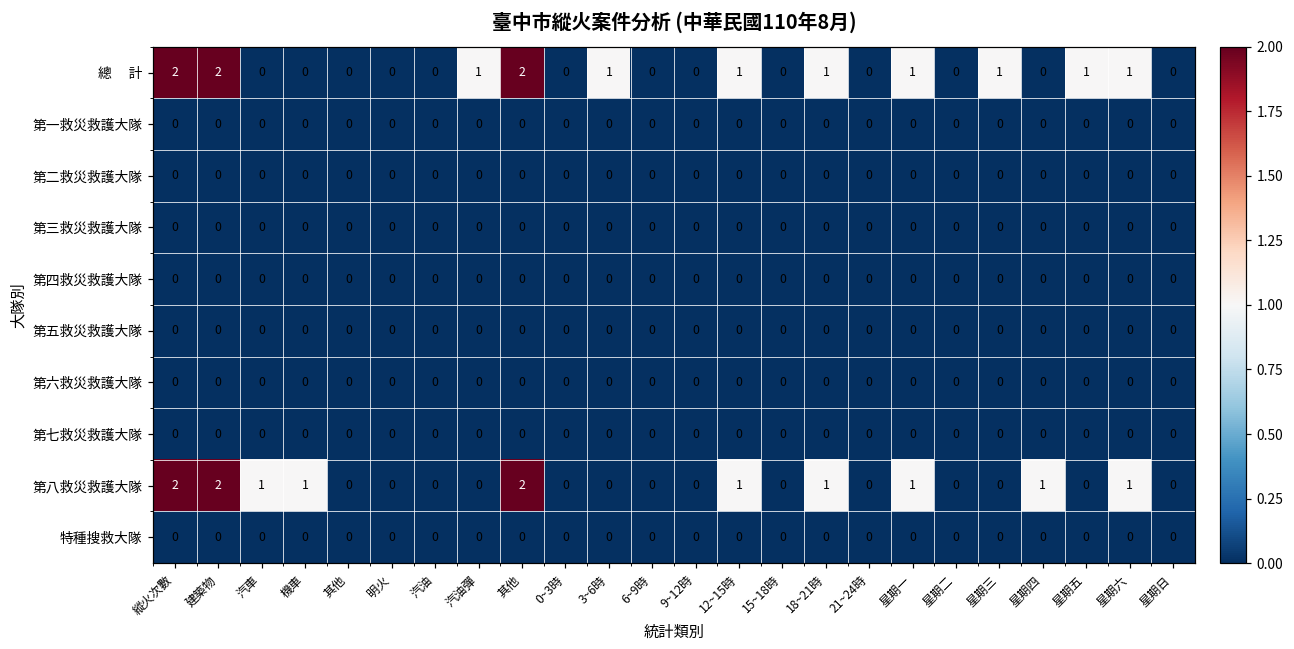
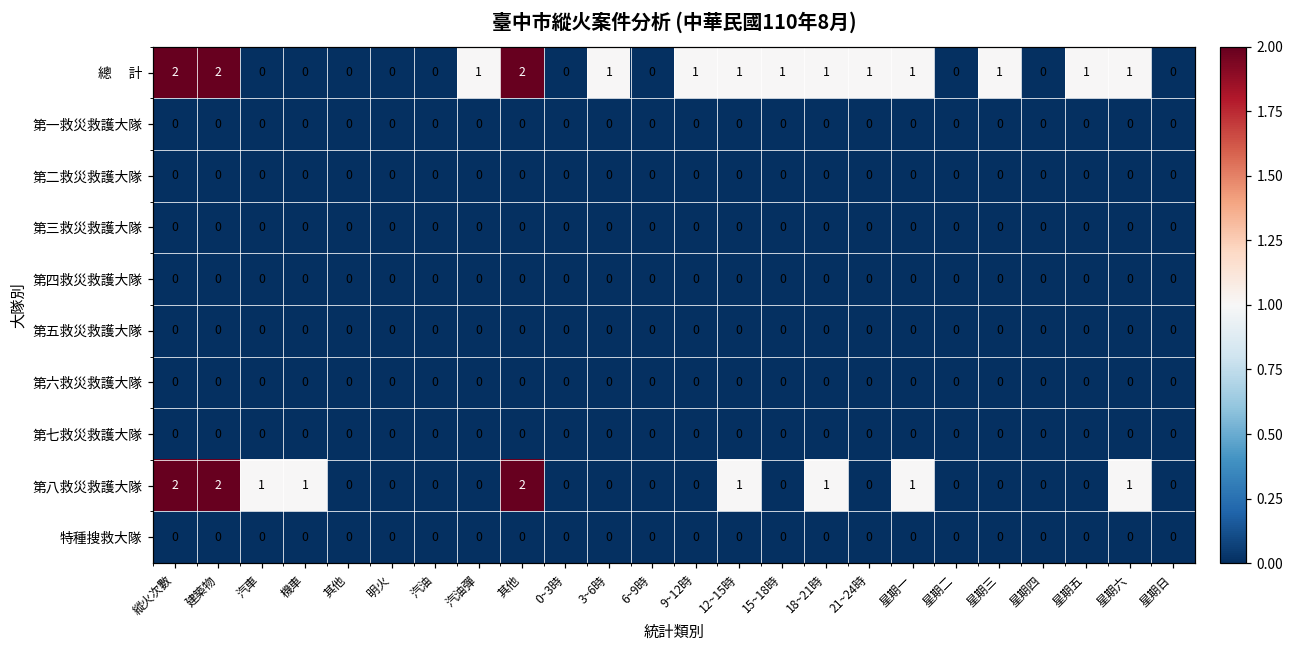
總 計, 9~12時: 0 -> 1
總 計, 15~18時: 0 -> 1
總 計, 21~24時: 0 -> 1
第八救災救護大隊, 星期四: 1 -> 0
